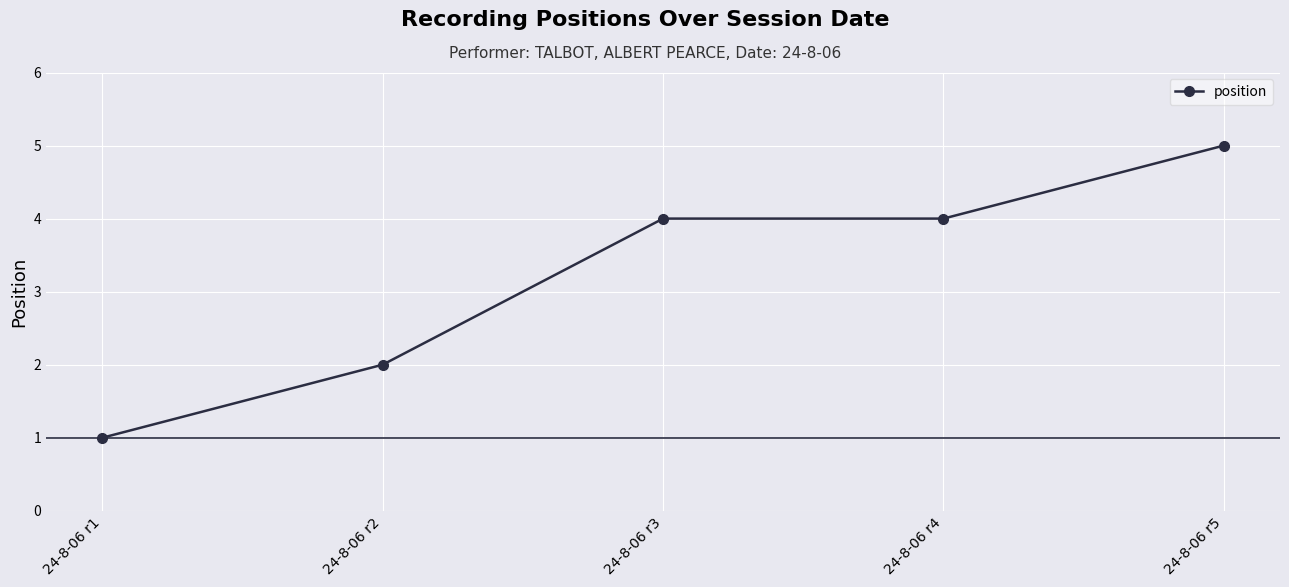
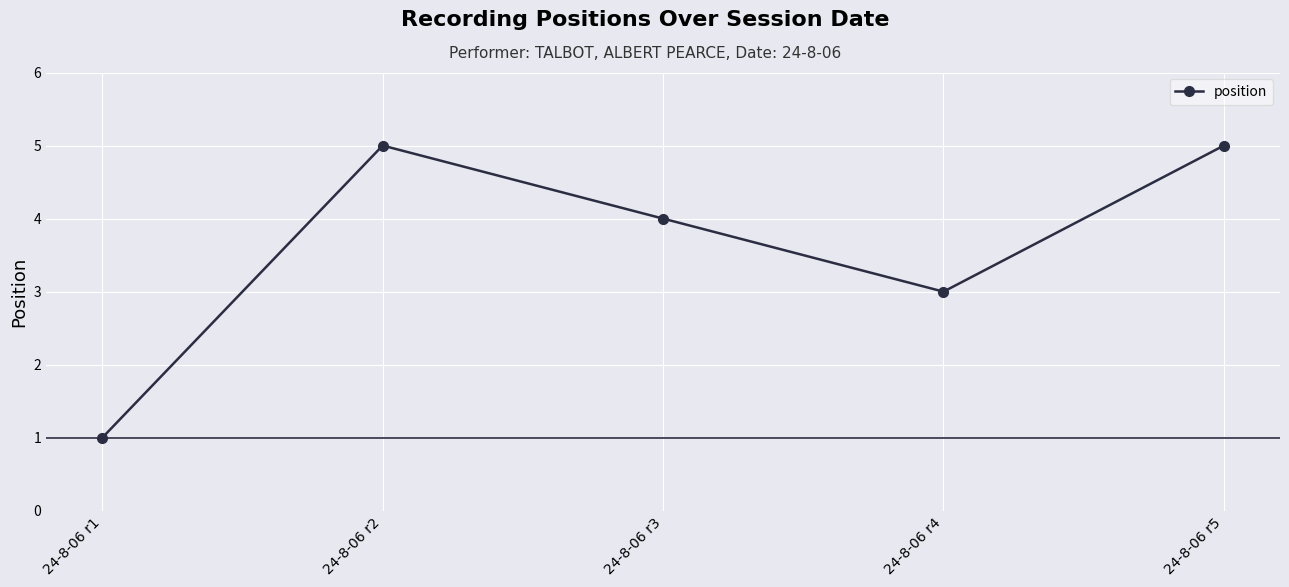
24-8-06 r2: 2 -> 5
24-8-06 r4: 4 -> 3
